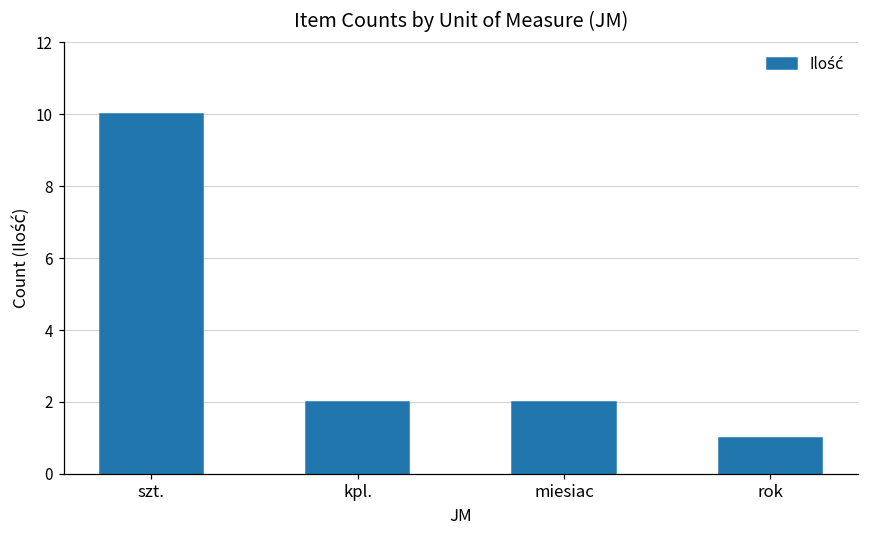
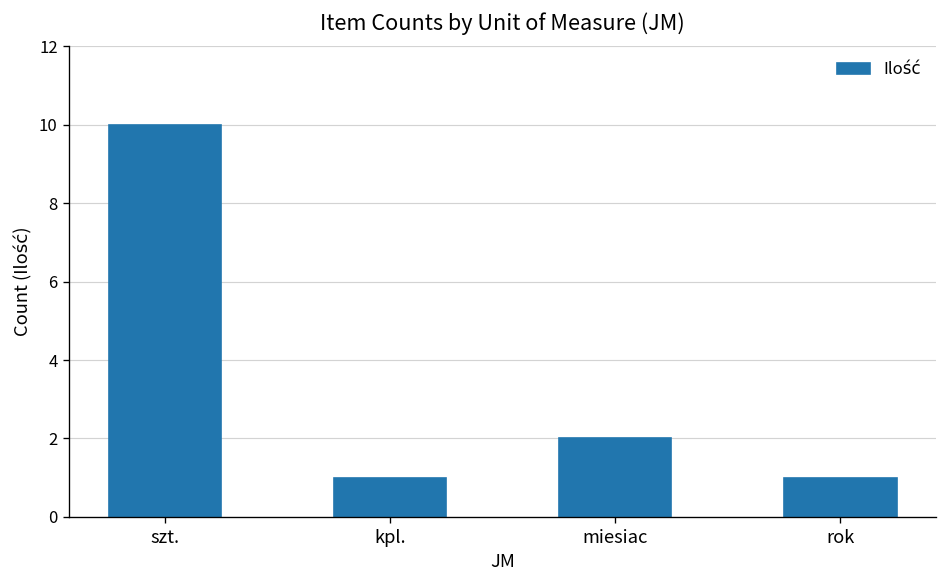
kpl.: 2 -> 1
